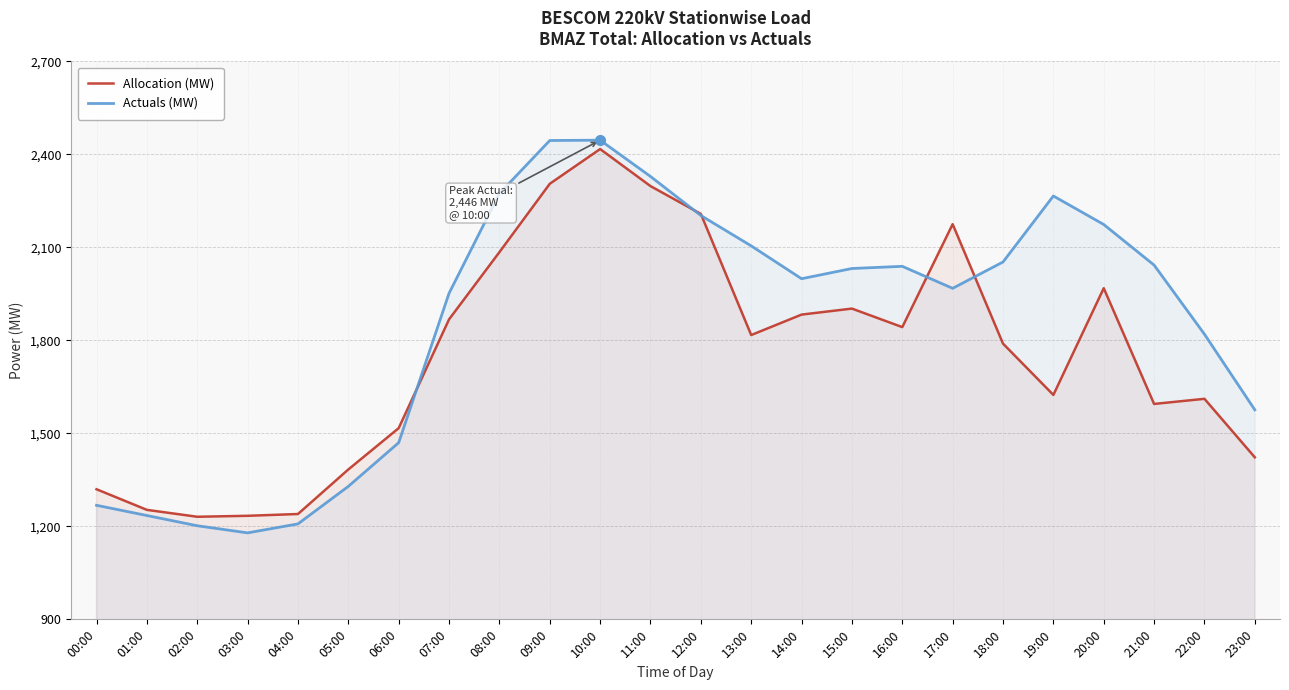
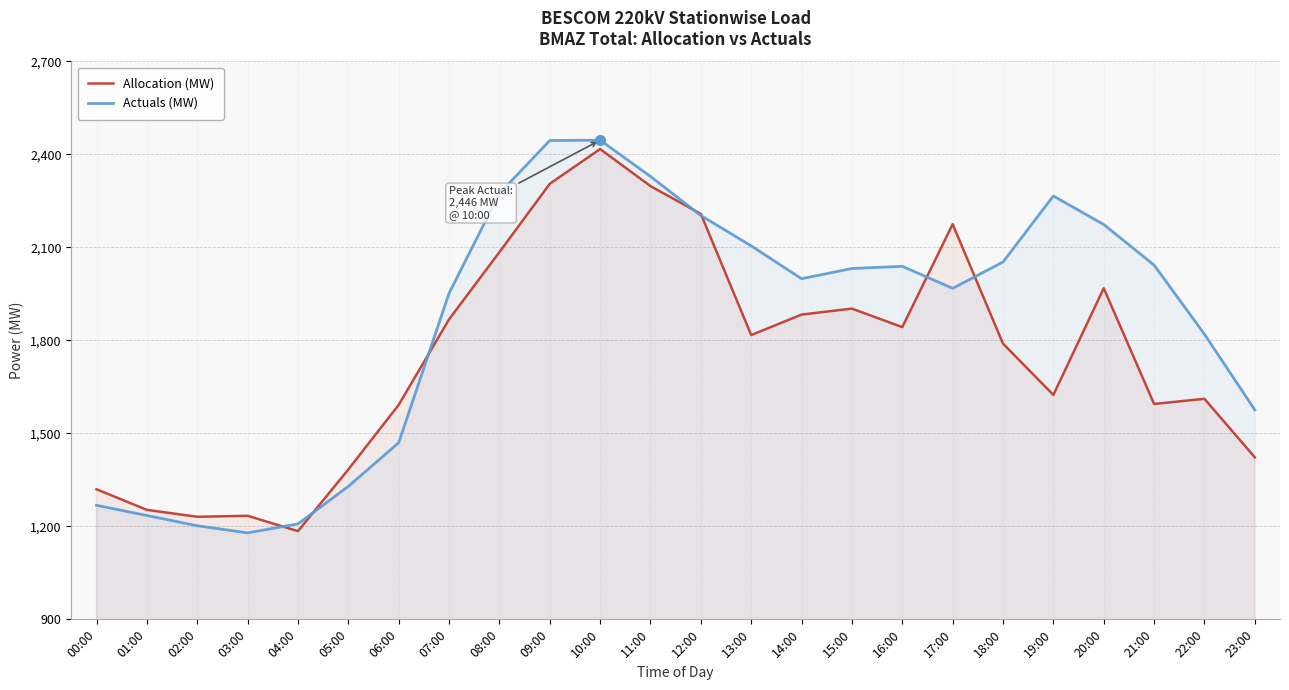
Allocation (MW), 04:00: 1,240 -> 1,180
Allocation (MW), 06:00: 1,520 -> 1,590
